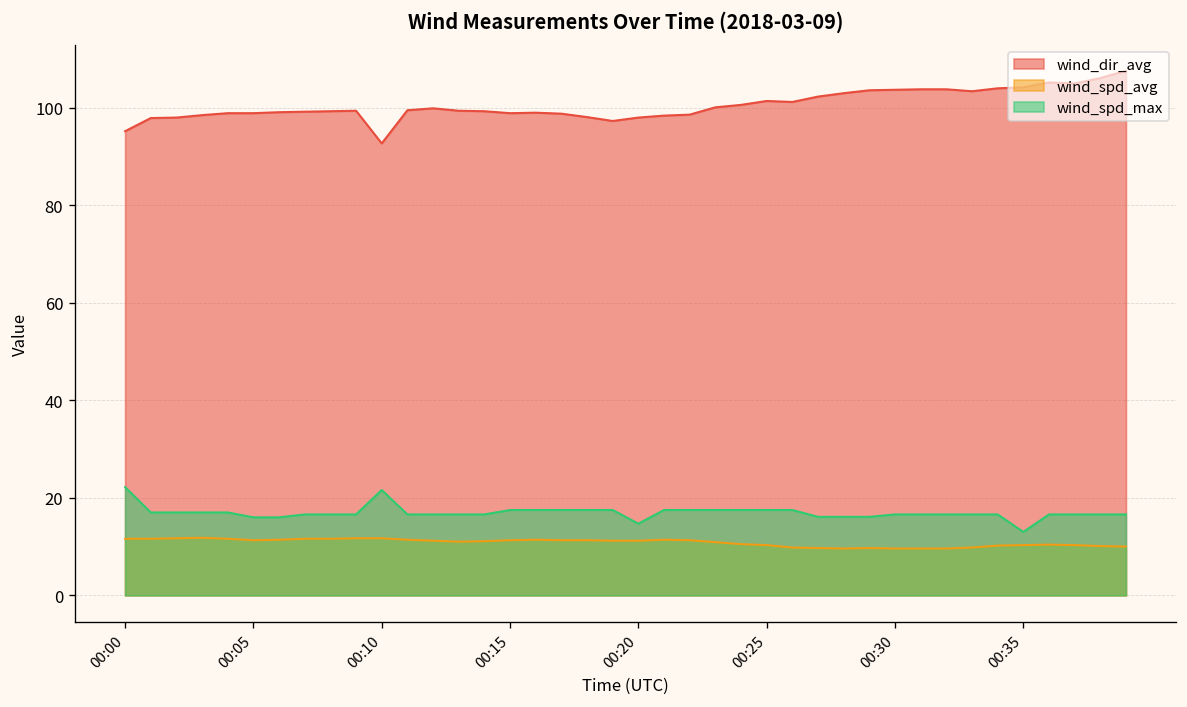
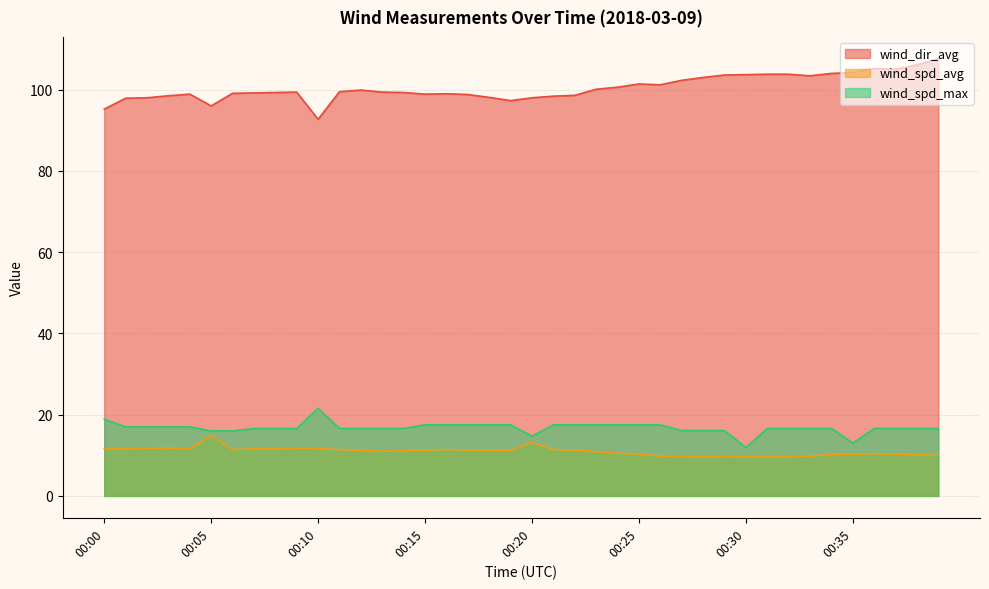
wind_spd_max, 00:00: 22 -> 19
wind_dir_avg, 00:05: 99 -> 96
wind_spd_avg, 00:05: 11 -> 15
wind_spd_avg, 00:20: 11 -> 13
wind_spd_max, 00:30: 17 -> 12
